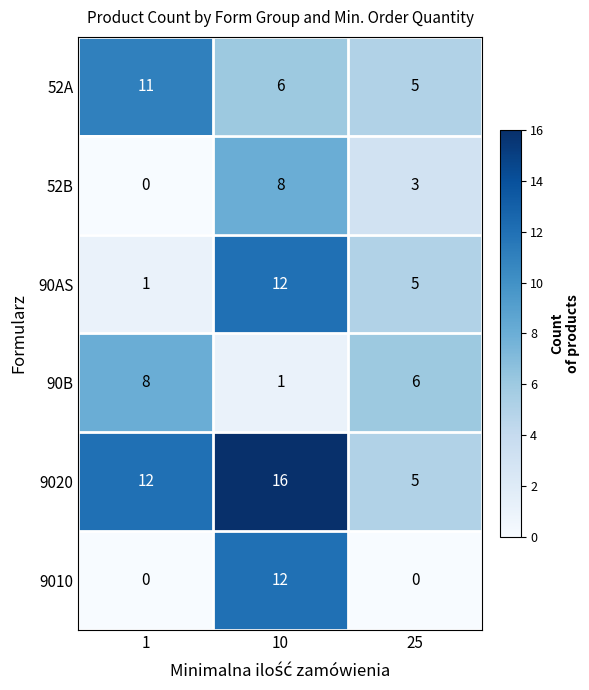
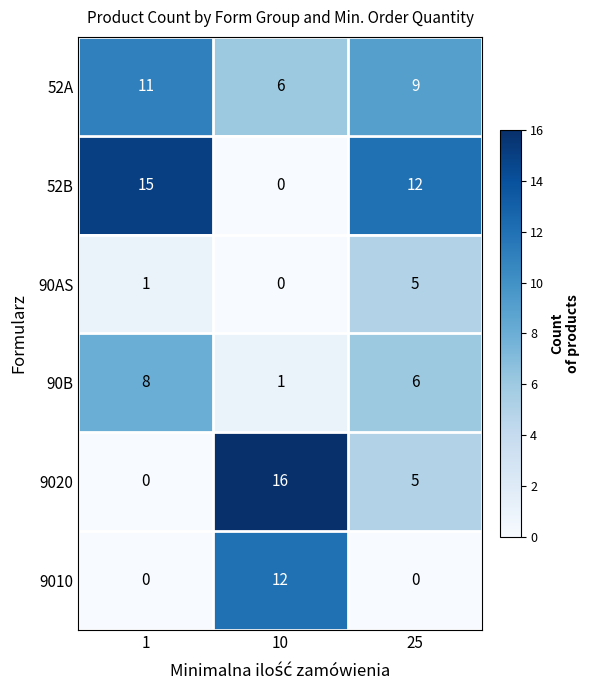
52A, 25: 5 -> 9
52B, 1: 0 -> 15
52B, 10: 8 -> 0
52B, 25: 3 -> 12
90AS, 10: 12 -> 0
9020, 1: 12 -> 0
